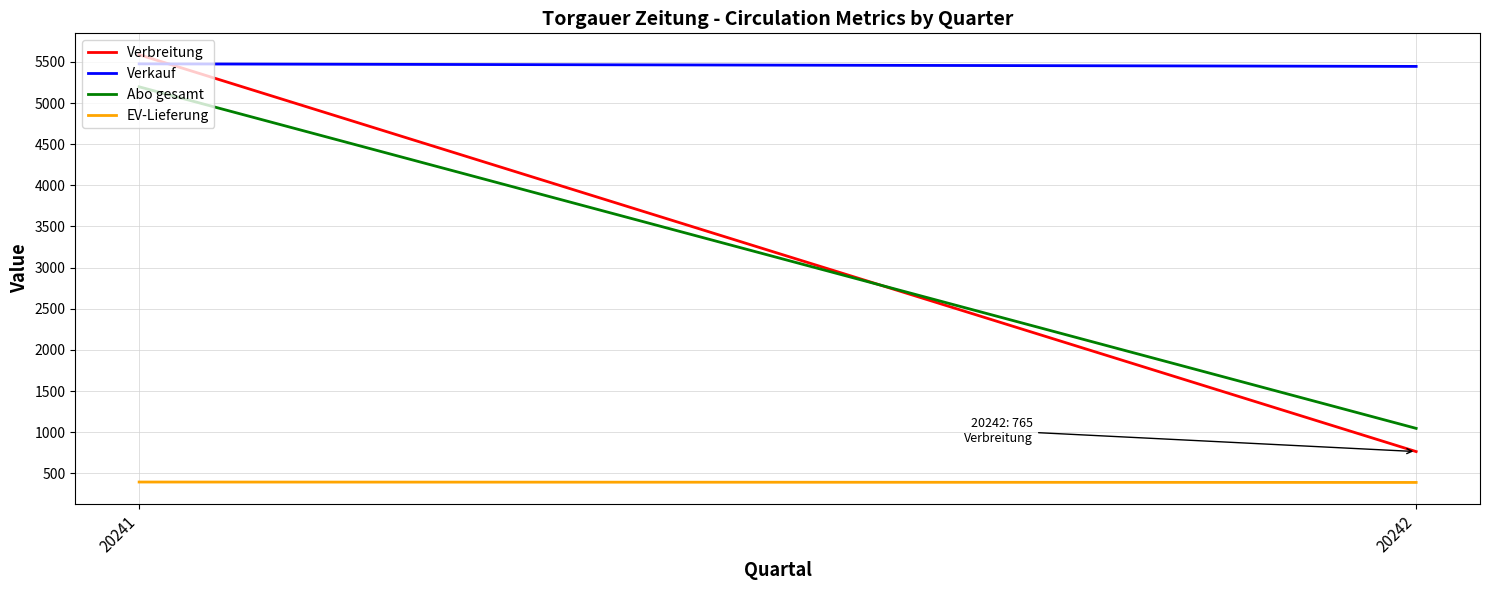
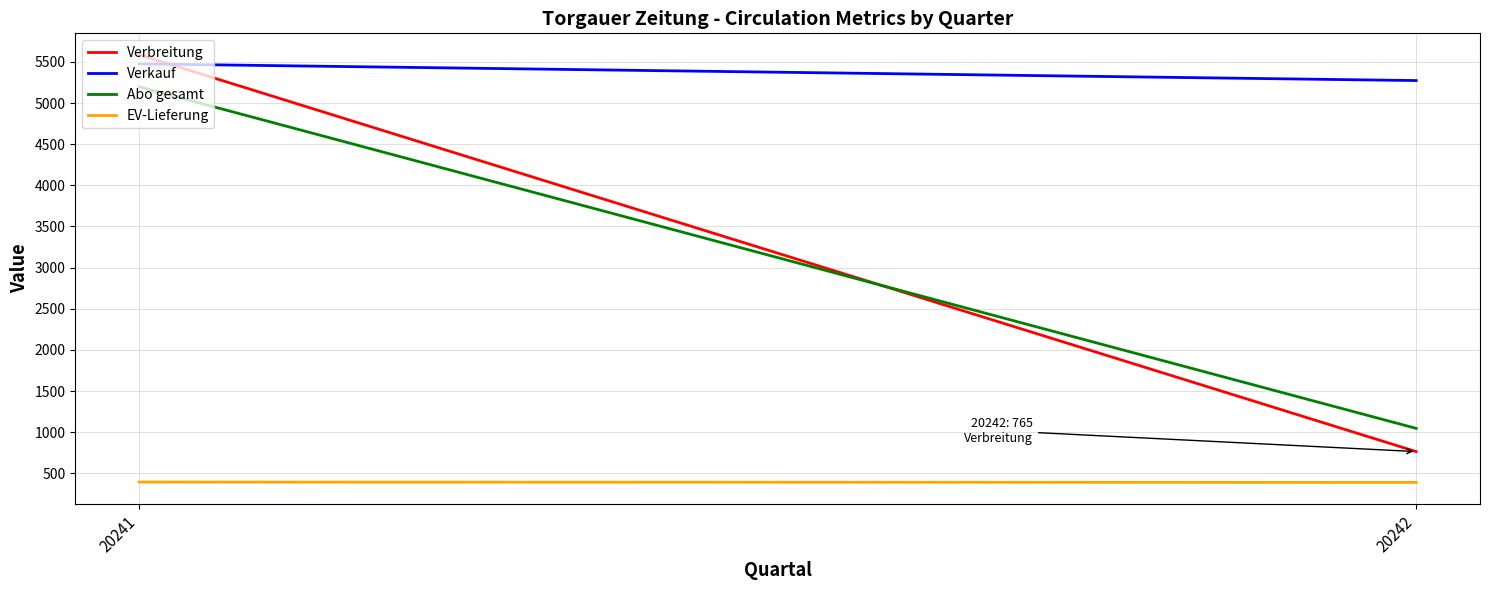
Verkauf, 20242: 5400 -> 5300
